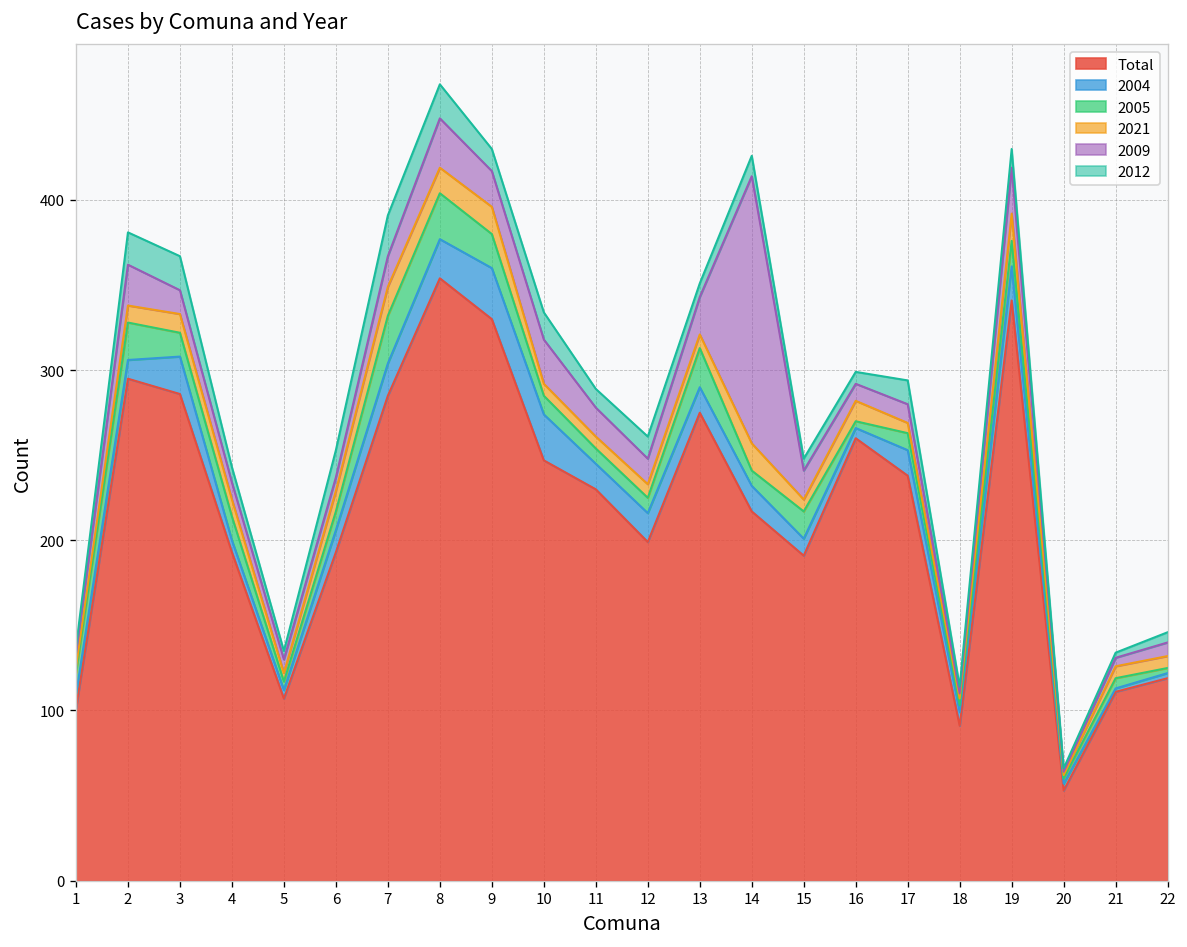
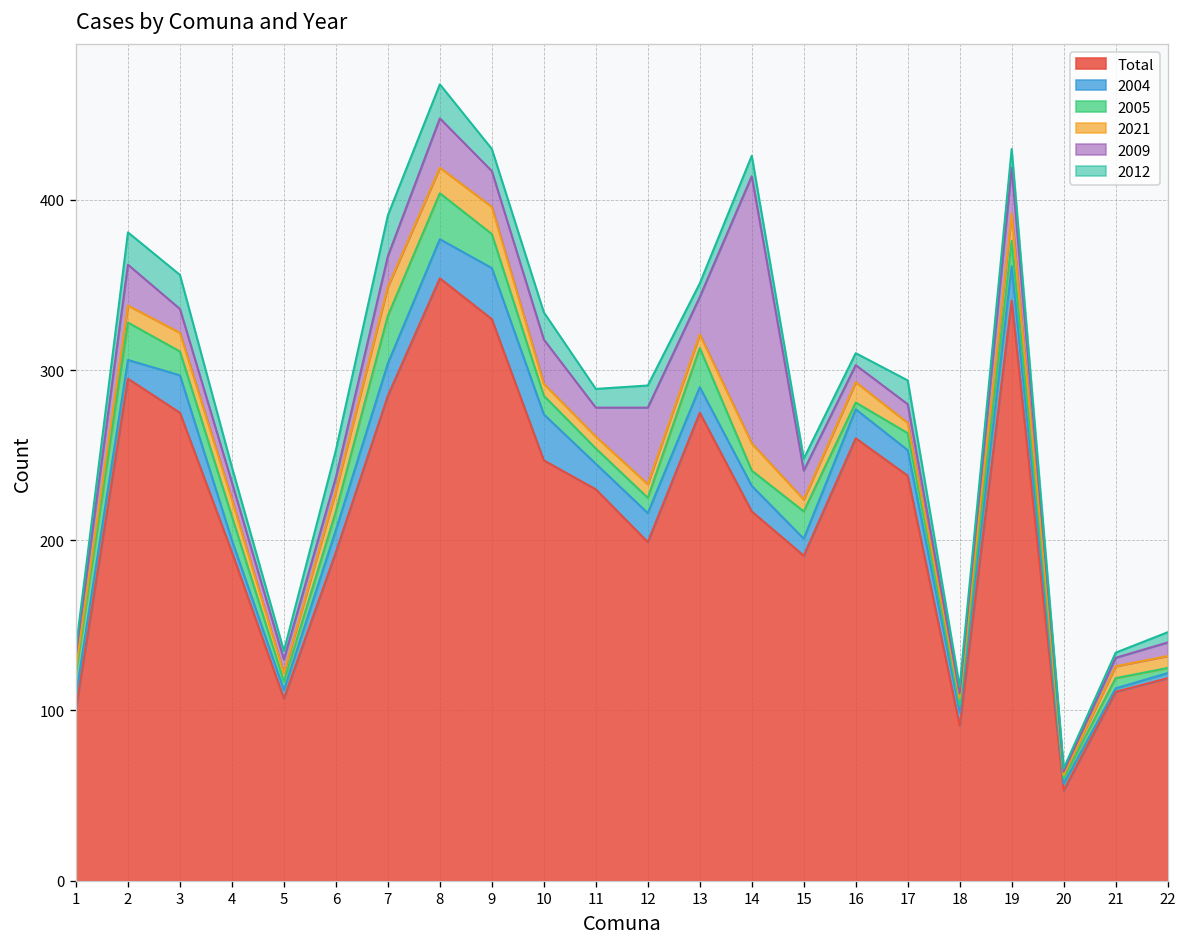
Total, 3: 286 -> 275
2009, 12: 15 -> 45
2004, 16: 6 -> 17
